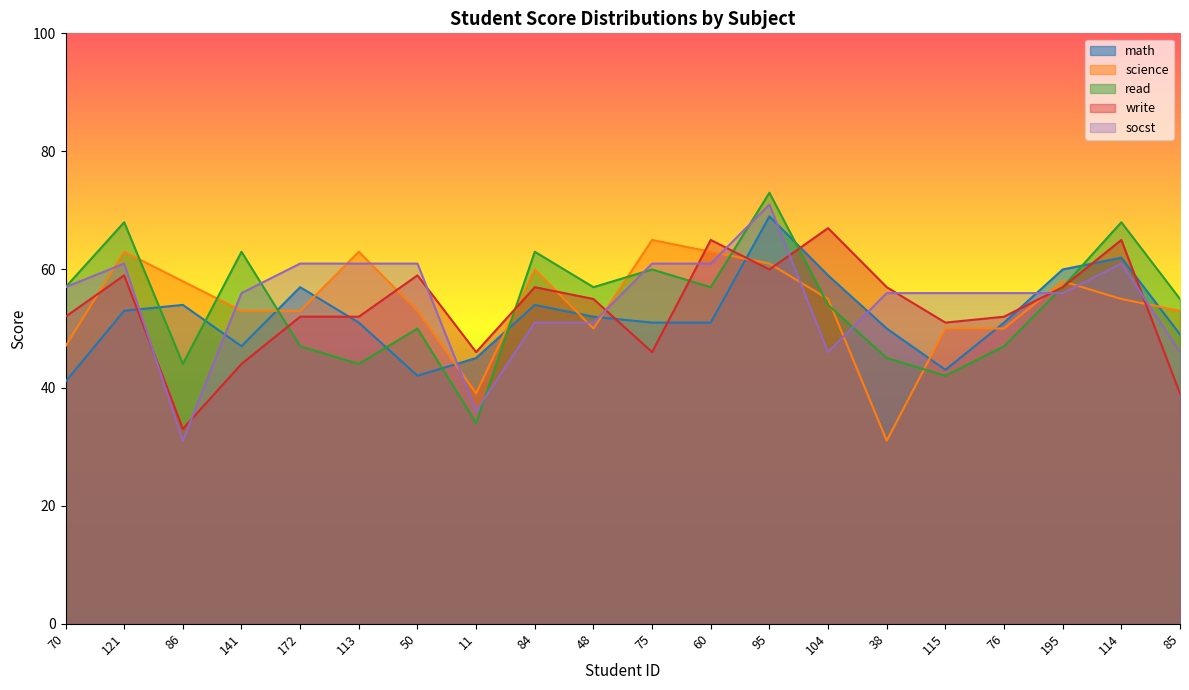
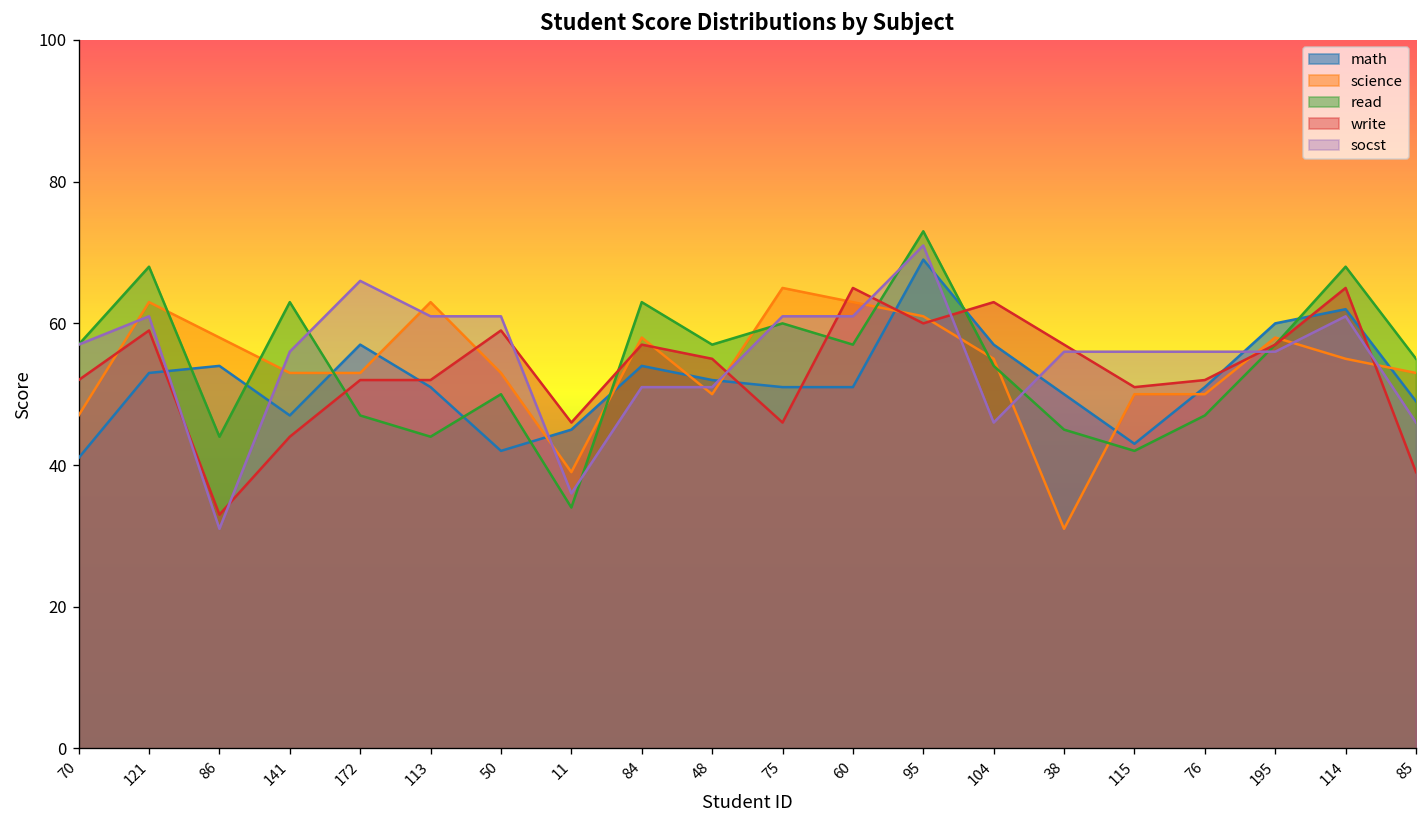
socst, 172: 61 -> 66
science, 84: 60 -> 58
math, 104: 59 -> 57
write, 104: 67 -> 63
